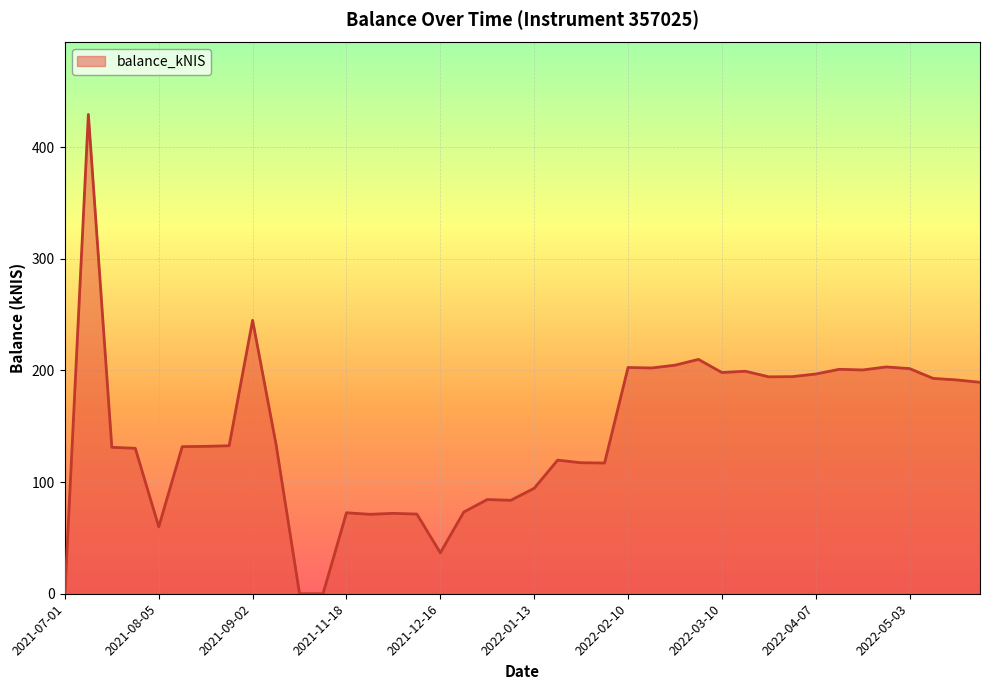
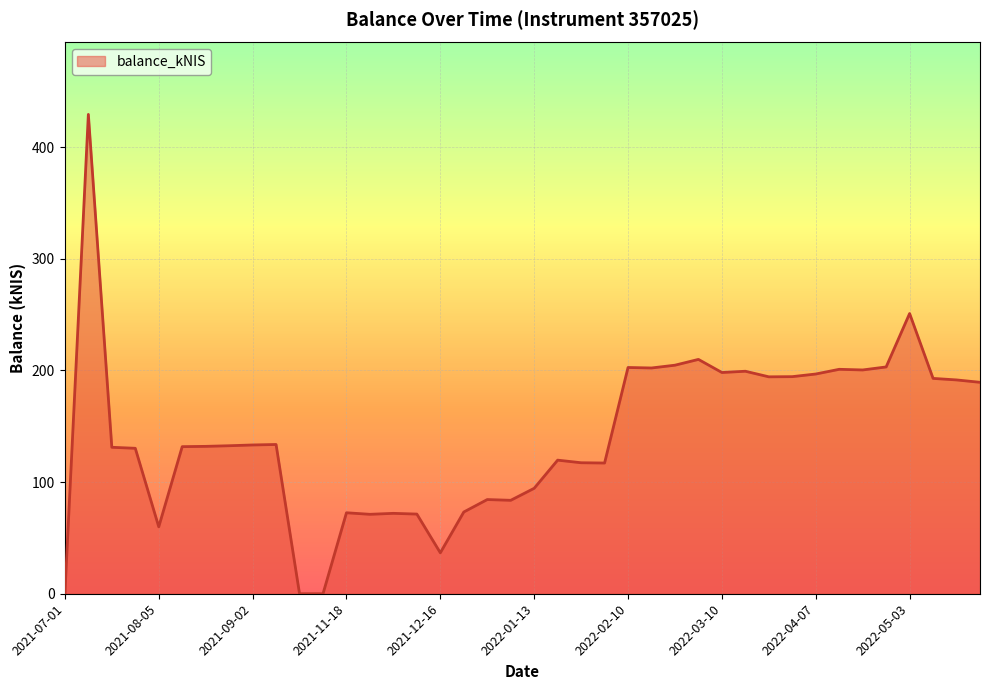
2021-09-02: 245 -> 133
2022-05-03: 202 -> 251
